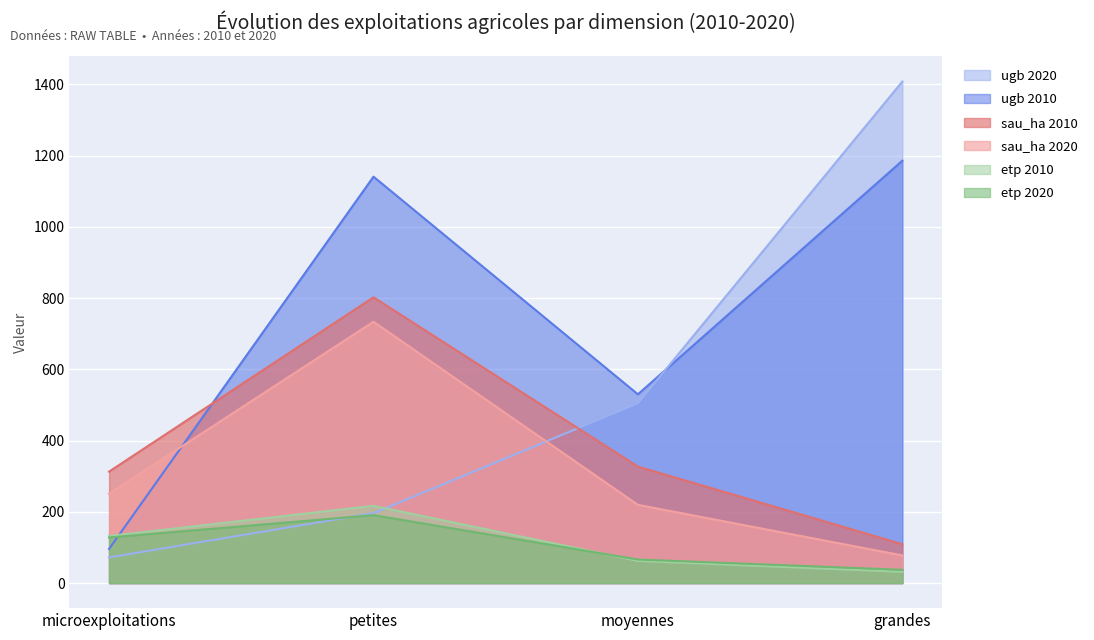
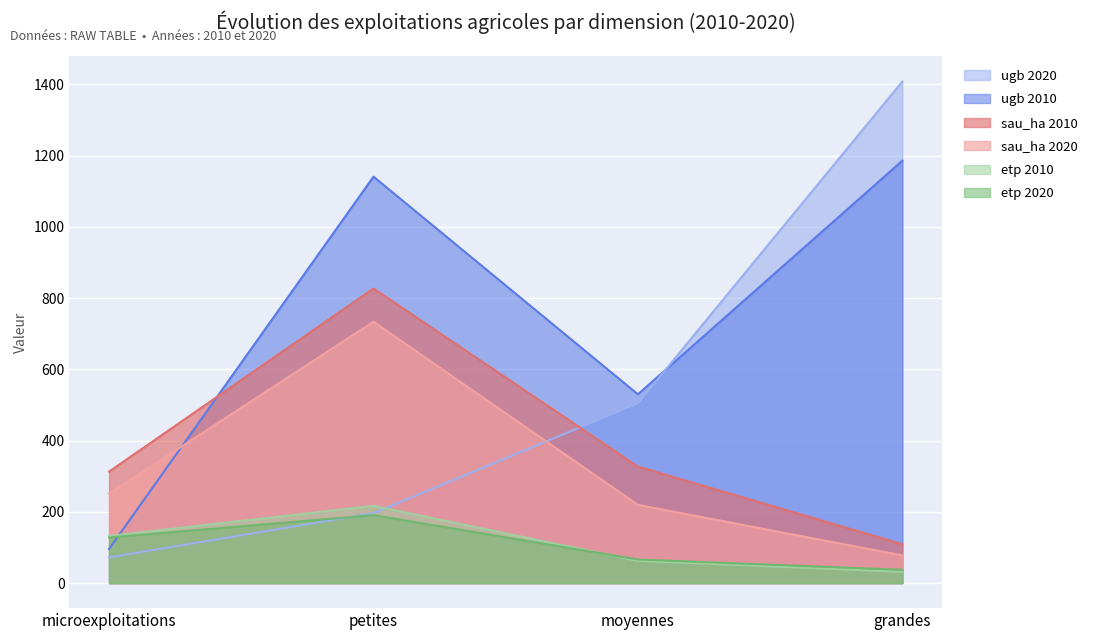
sau_ha 2010, petites: 800 -> 830
